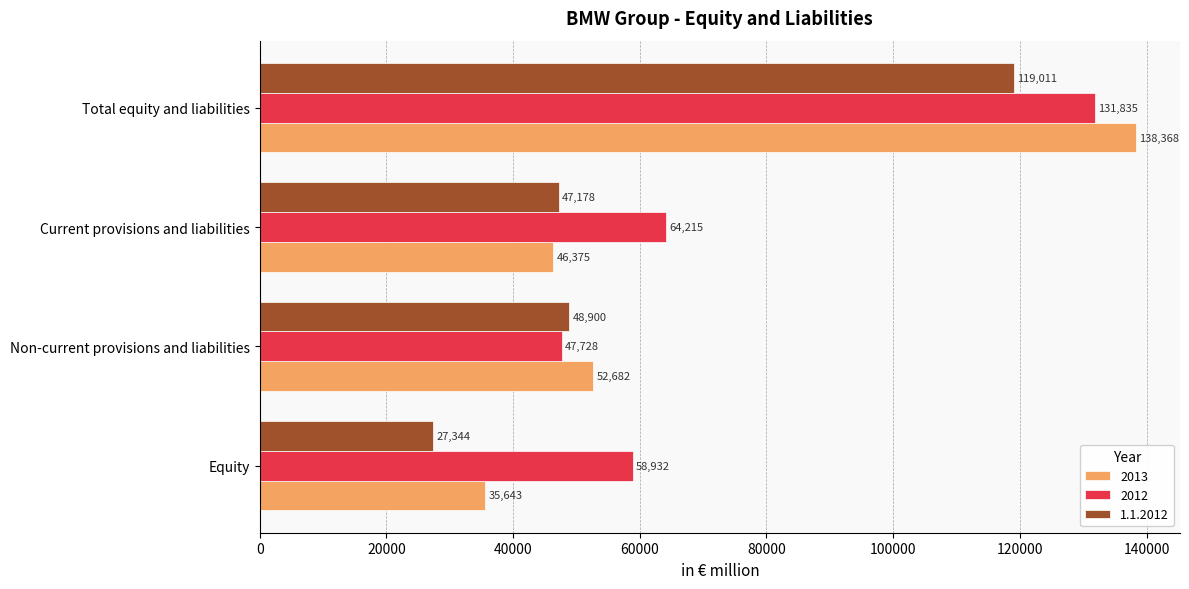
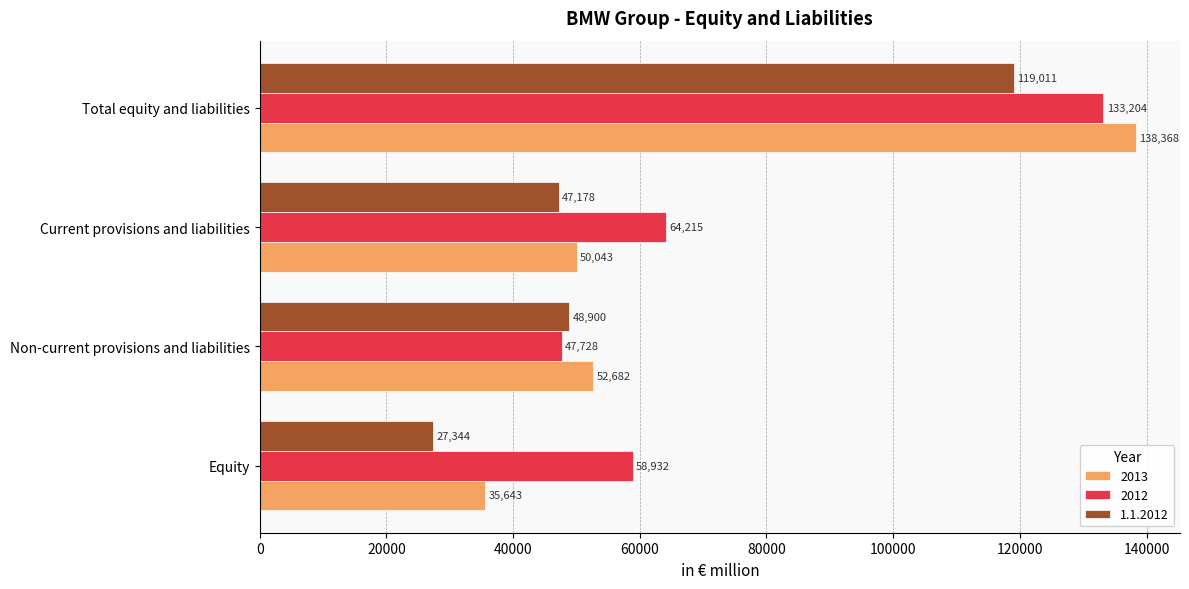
2012, Total equity and liabilities: 131,835 -> 133,204
2013, Current provisions and liabilities: 46,375 -> 50,043
